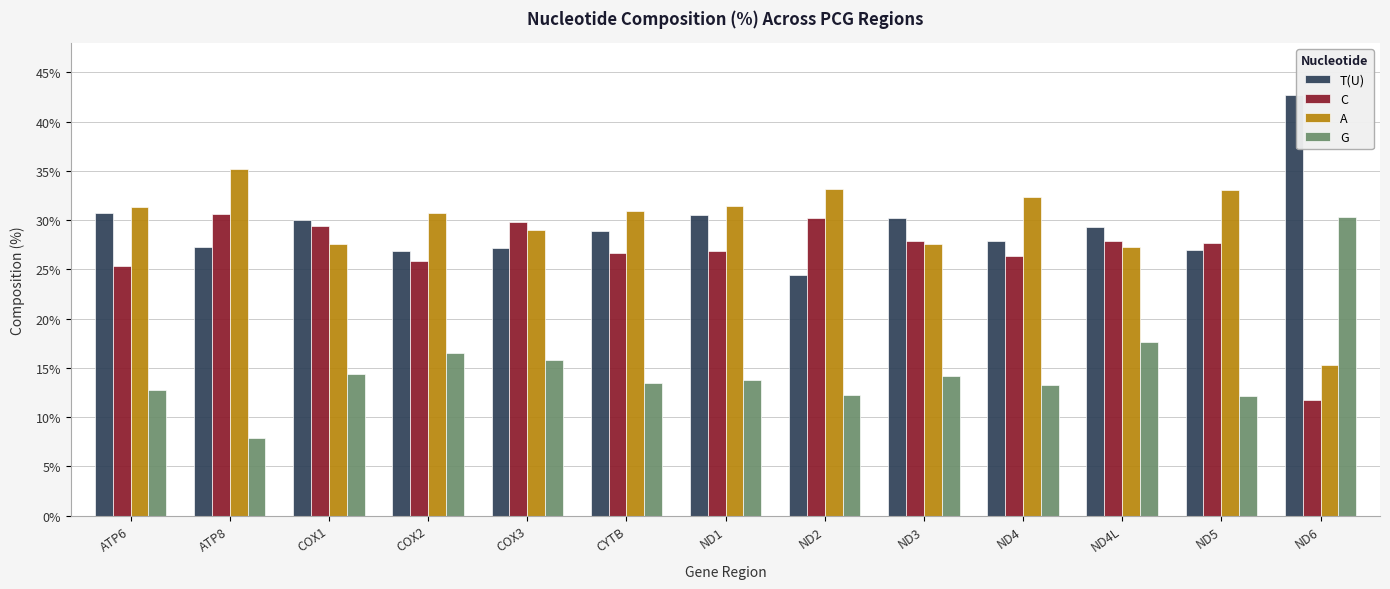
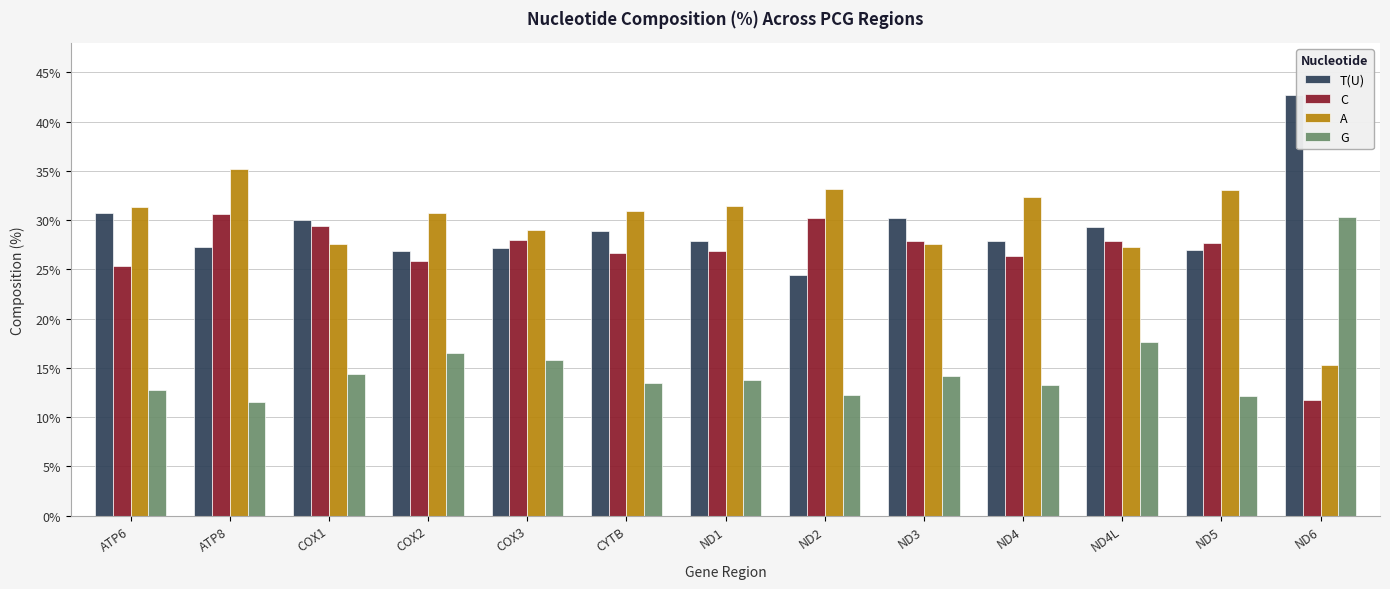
G, ATP8: 8% -> 12%
C, COX3: 30% -> 28%
T(U), ND1: 31% -> 28%
